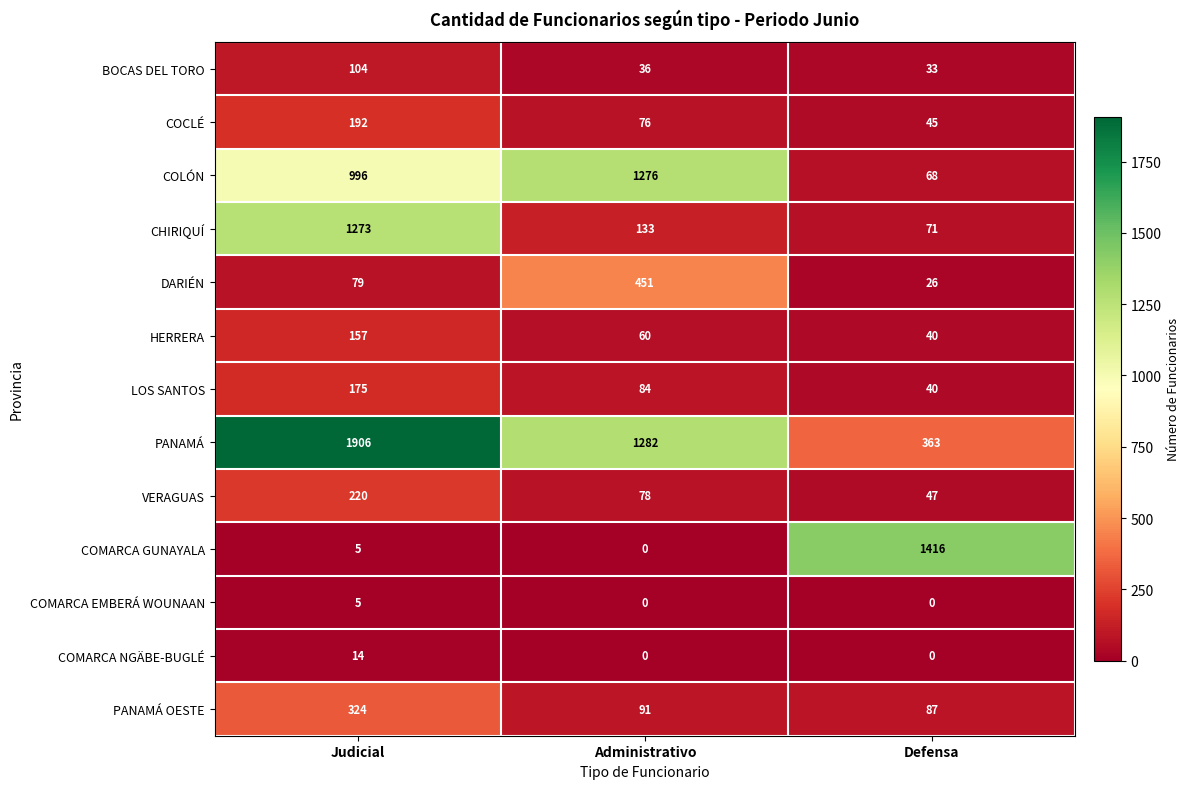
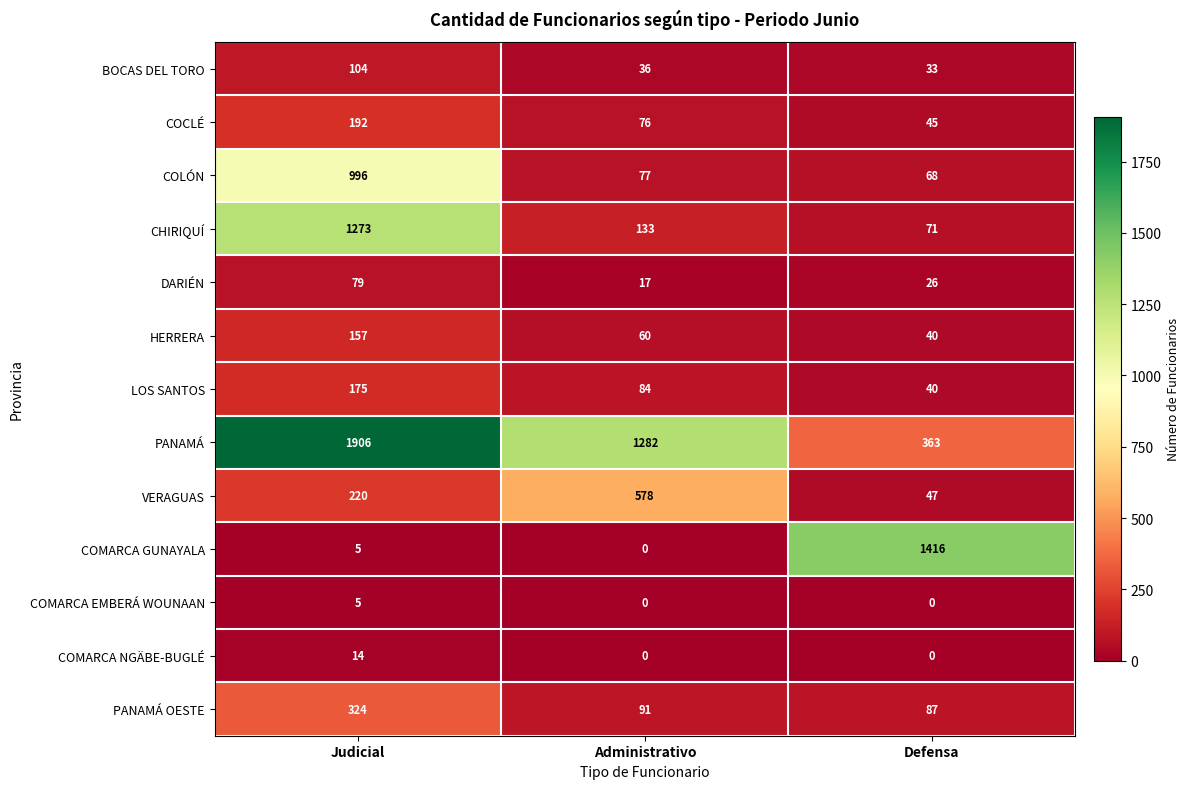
COLÓN, Administrativo: 1276 -> 77
DARIÉN, Administrativo: 451 -> 17
VERAGUAS, Administrativo: 78 -> 578
